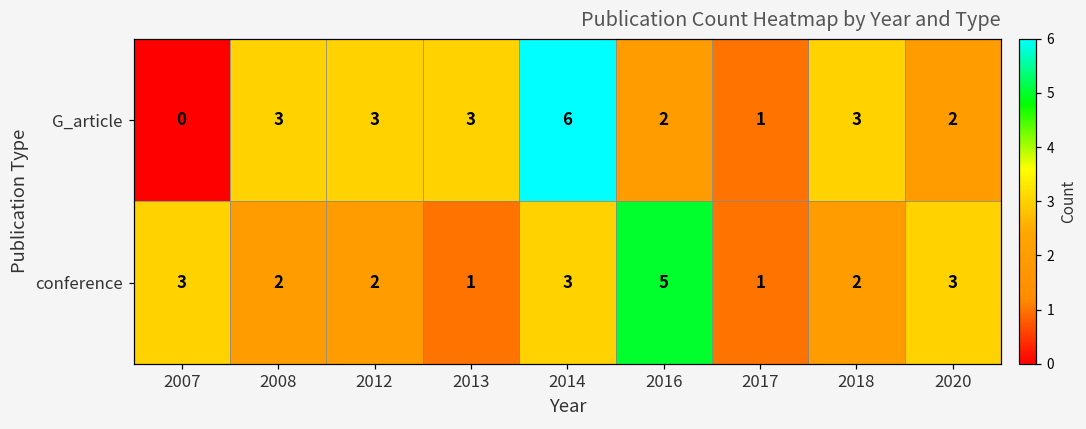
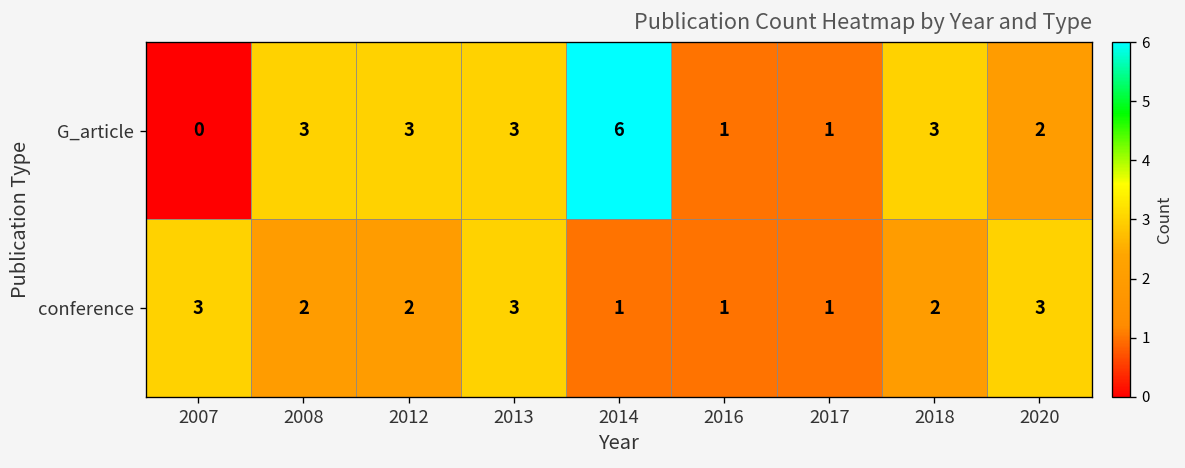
G_article, 2016: 2 -> 1
conference, 2013: 1 -> 3
conference, 2014: 3 -> 1
conference, 2016: 5 -> 1
